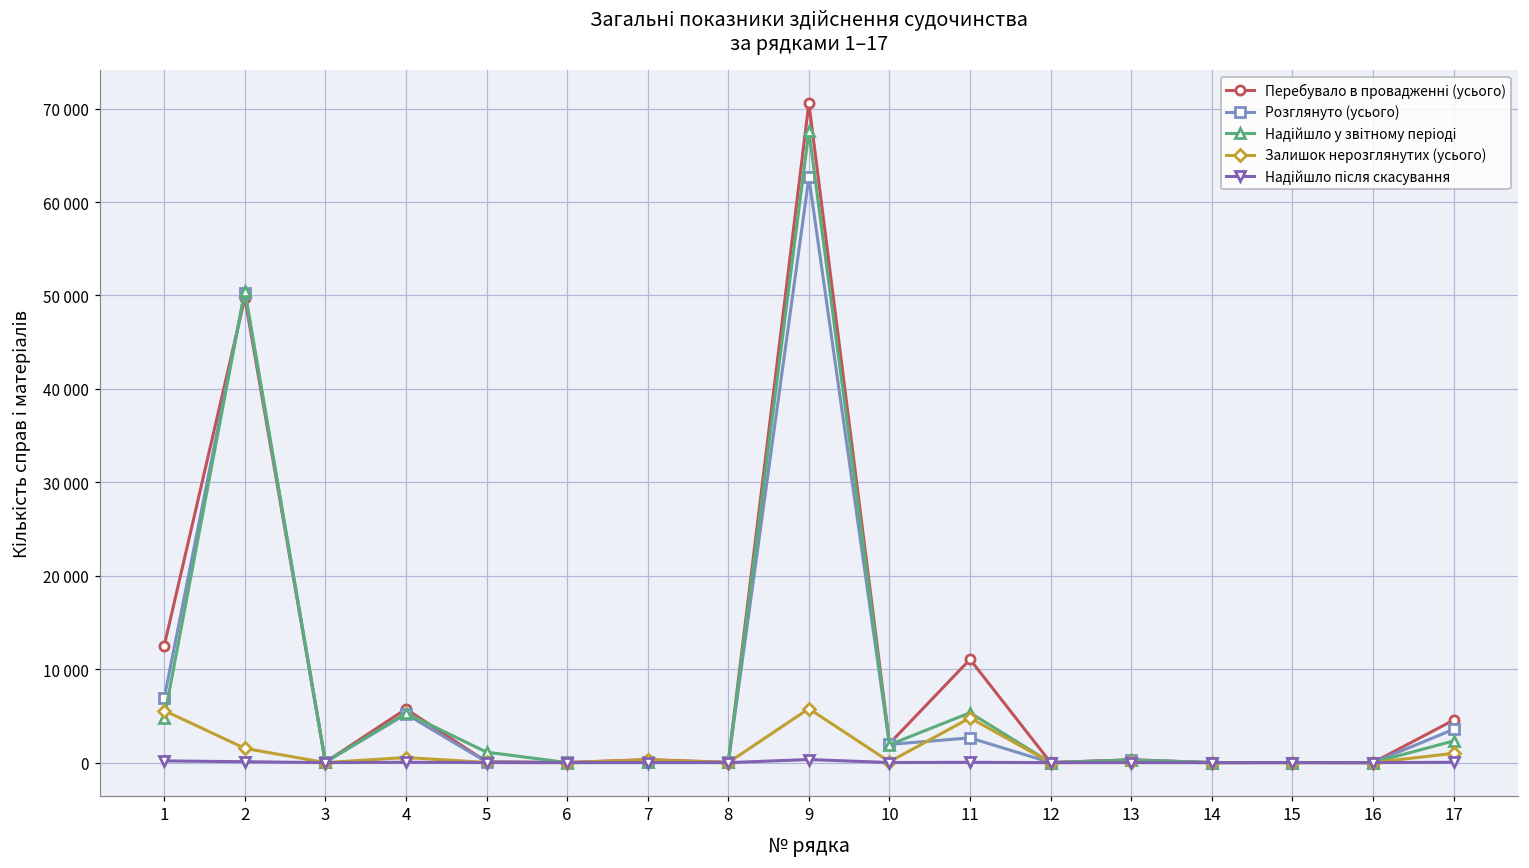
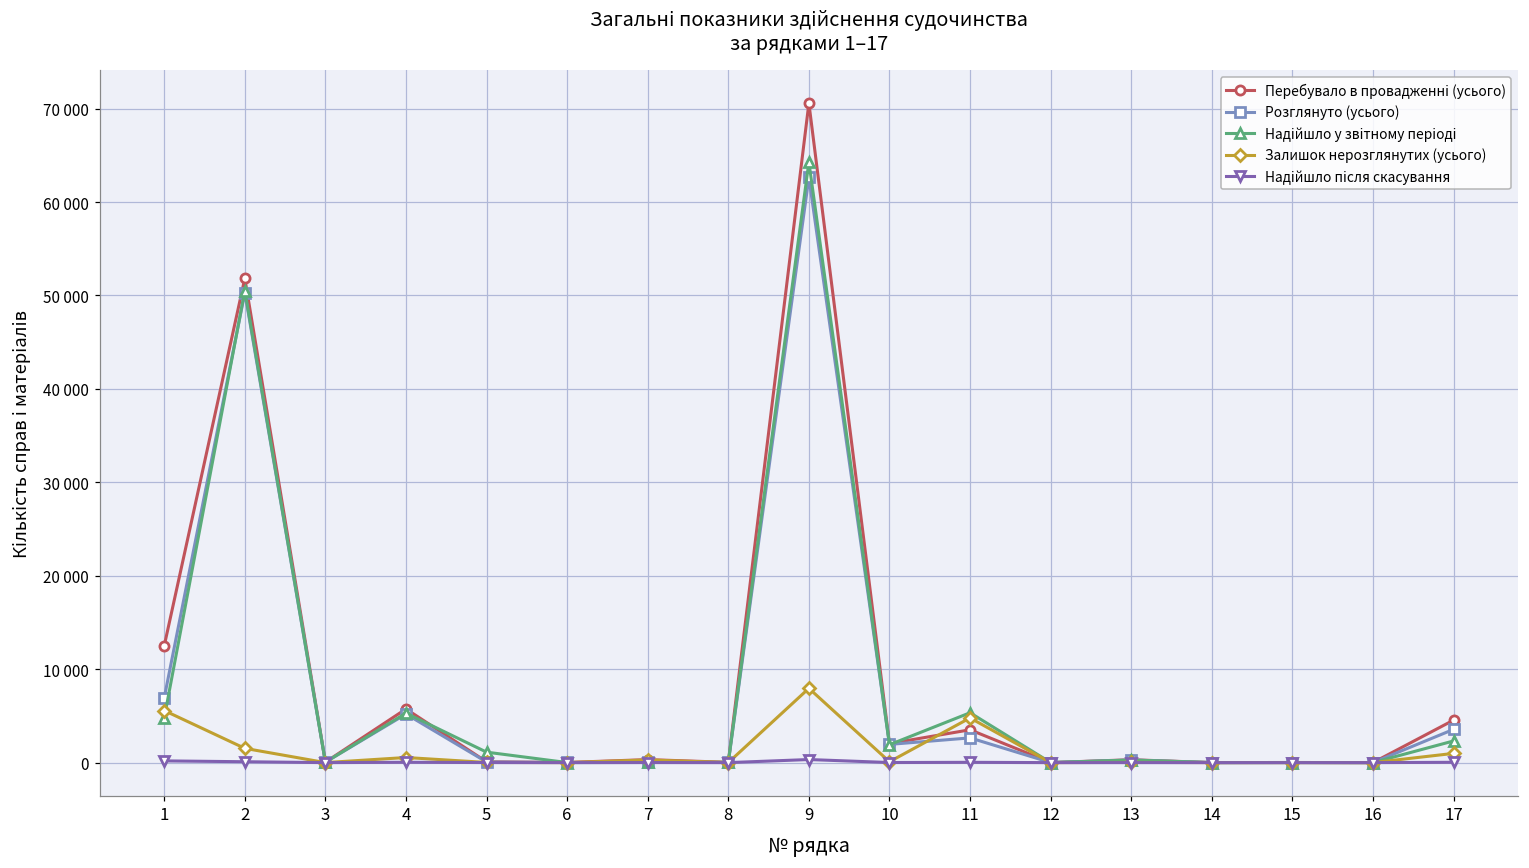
Перебувало в провадженні (усього), 2: 50000 -> 52000
Надійшло у звітному періоді, 9: 68000 -> 64000
Залишок нерозглянутих (усього), 9: 6000 -> 8000
Перебувало в провадженні (усього), 11: 11000 -> 4000
